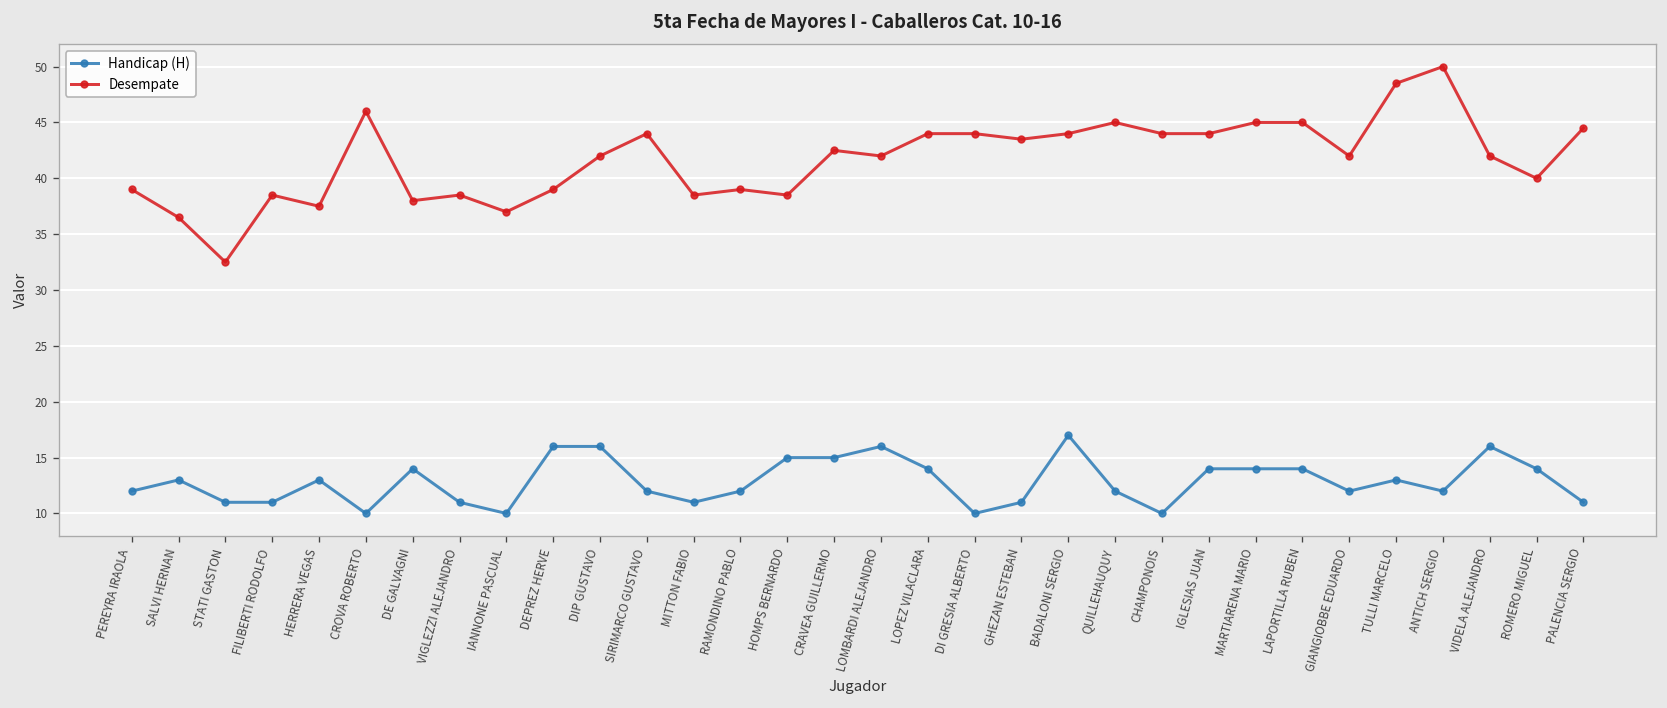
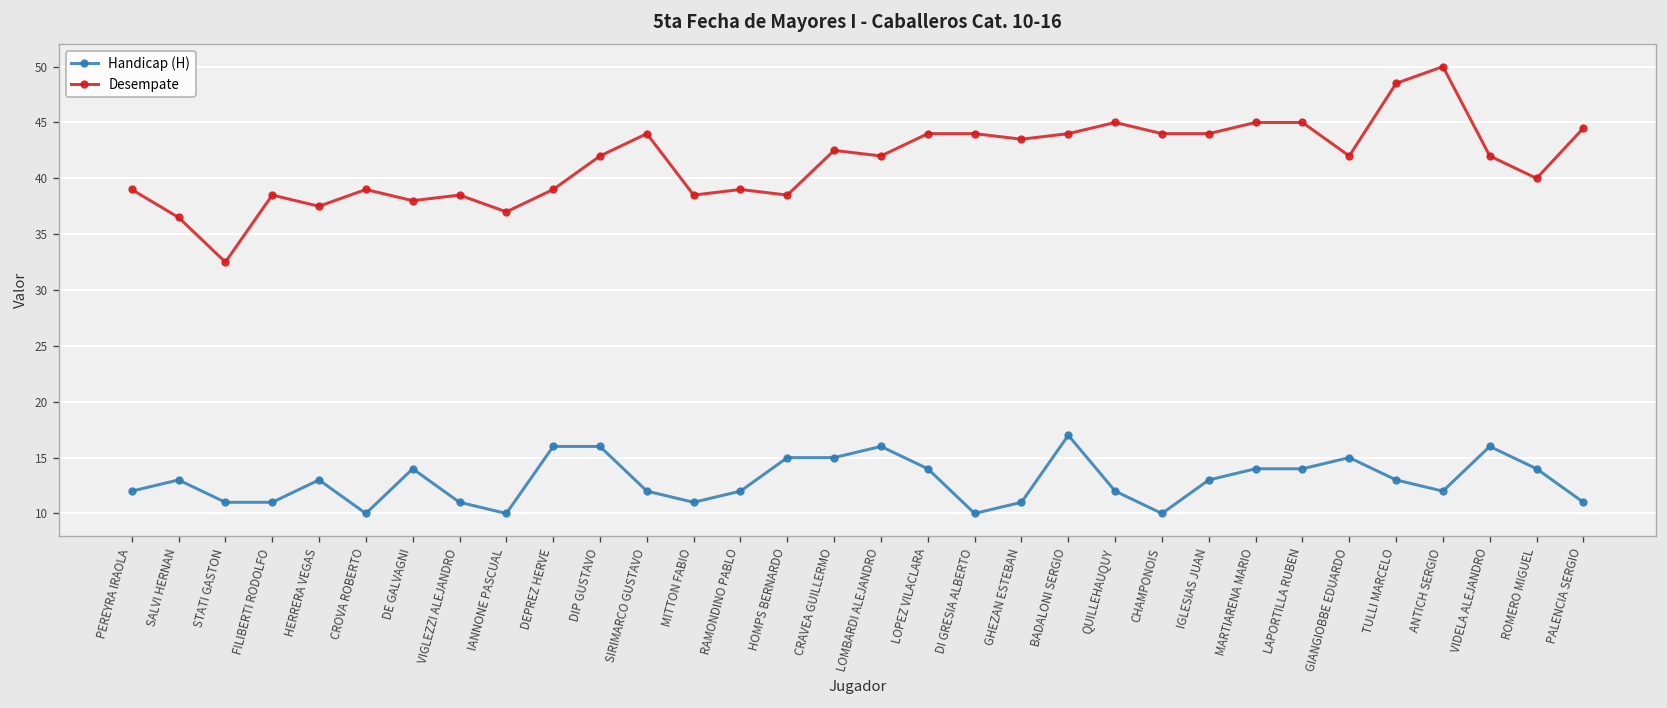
Desempate, CROVA ROBERTO: 46 -> 39
Handicap (H), IGLESIAS JUAN: 14 -> 13
Handicap (H), GIANGIOBBE EDUARDO: 12 -> 15
